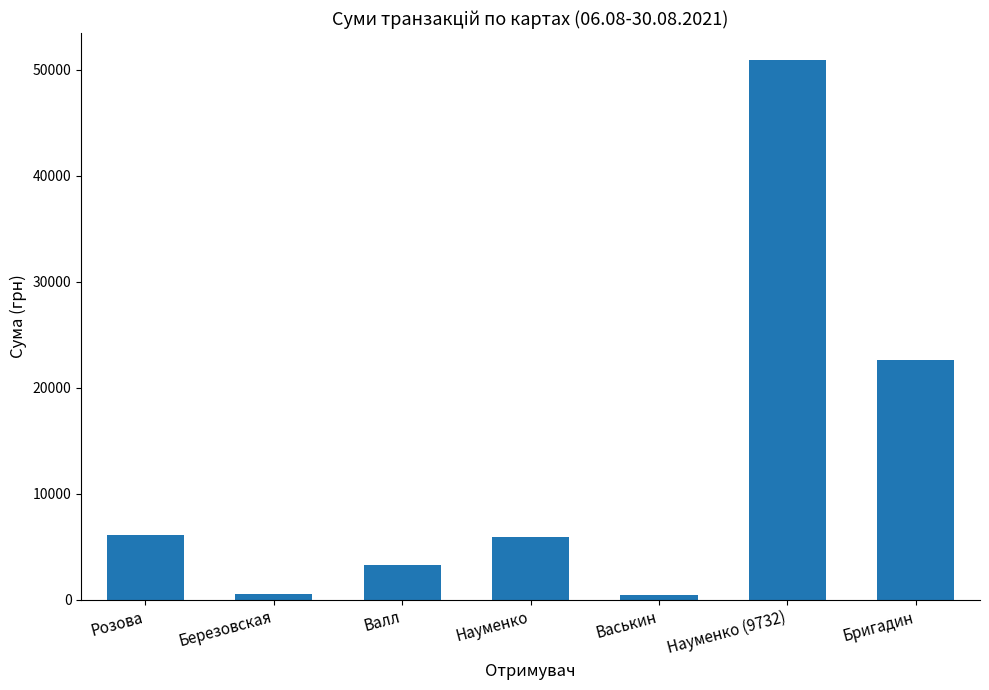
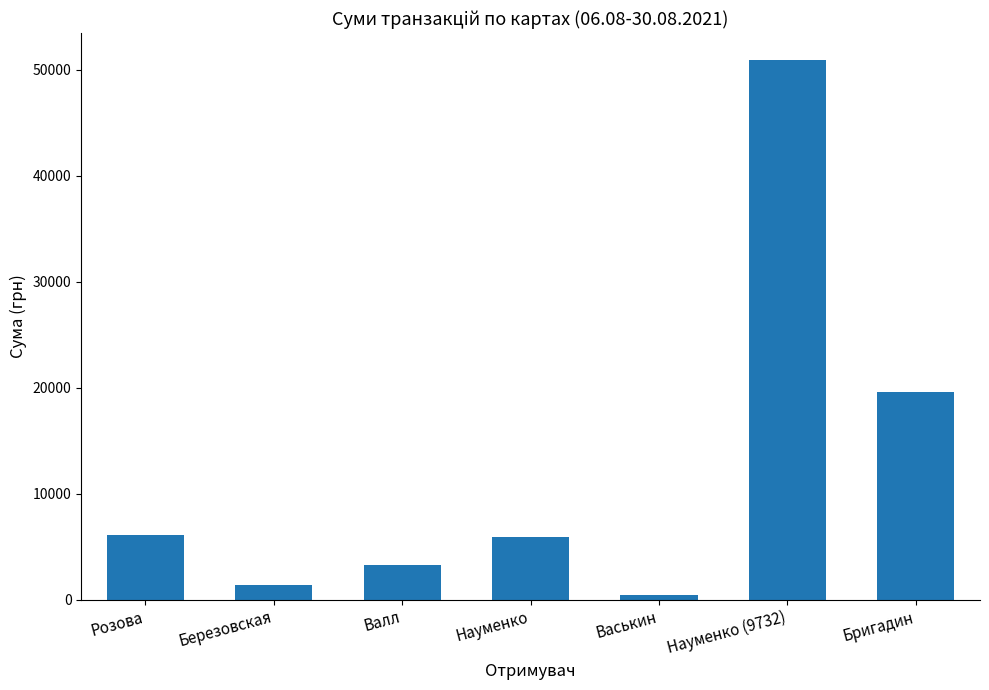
Березовская: 500 -> 1400
Бригадин: 22600 -> 19600
